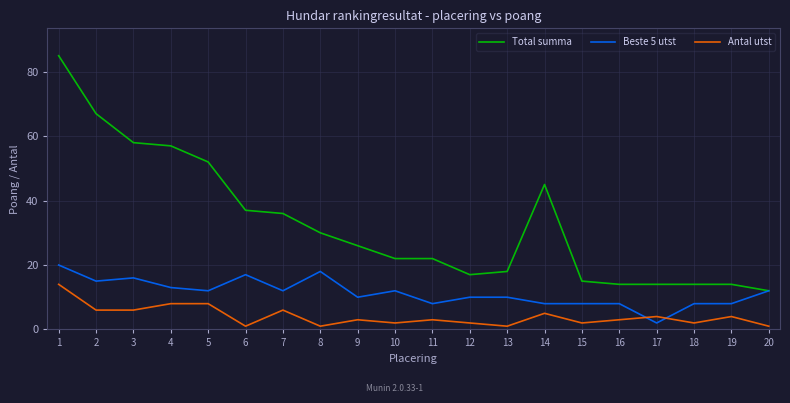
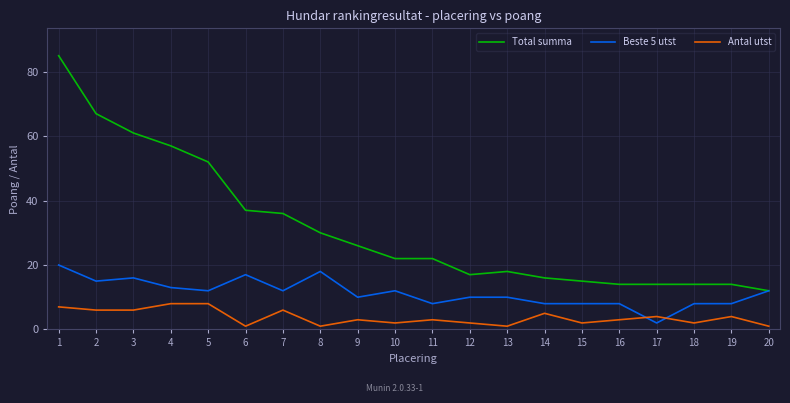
Antal utst, 1: 14 -> 7
Total summa, 3: 58 -> 61
Total summa, 14: 45 -> 16
